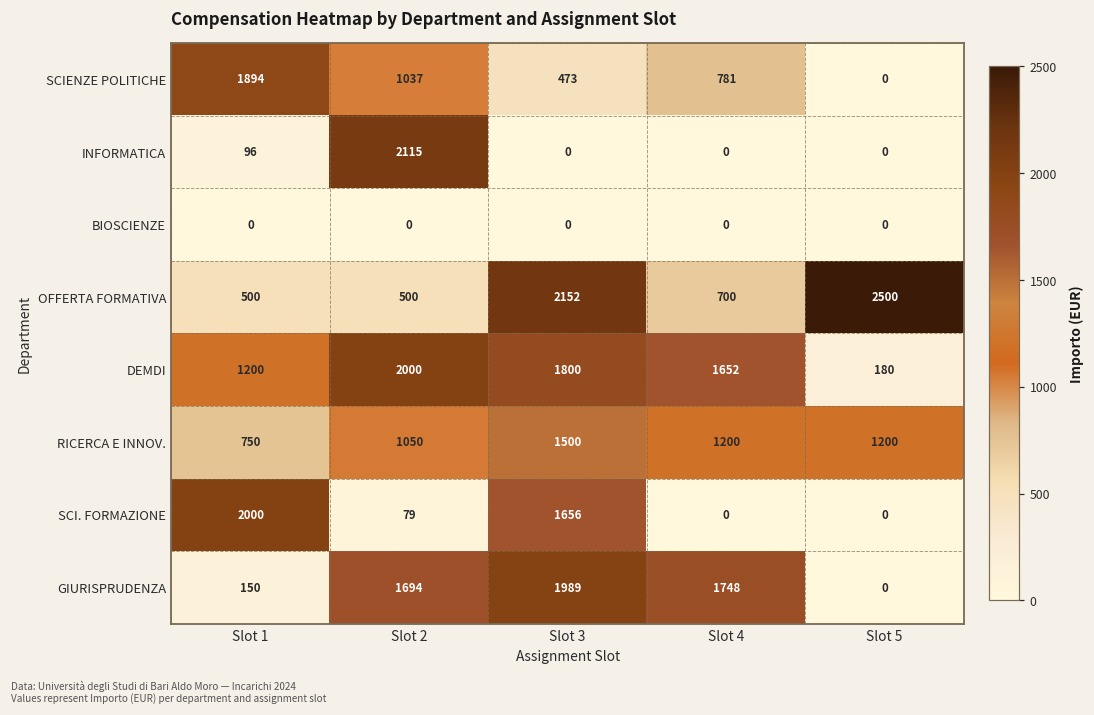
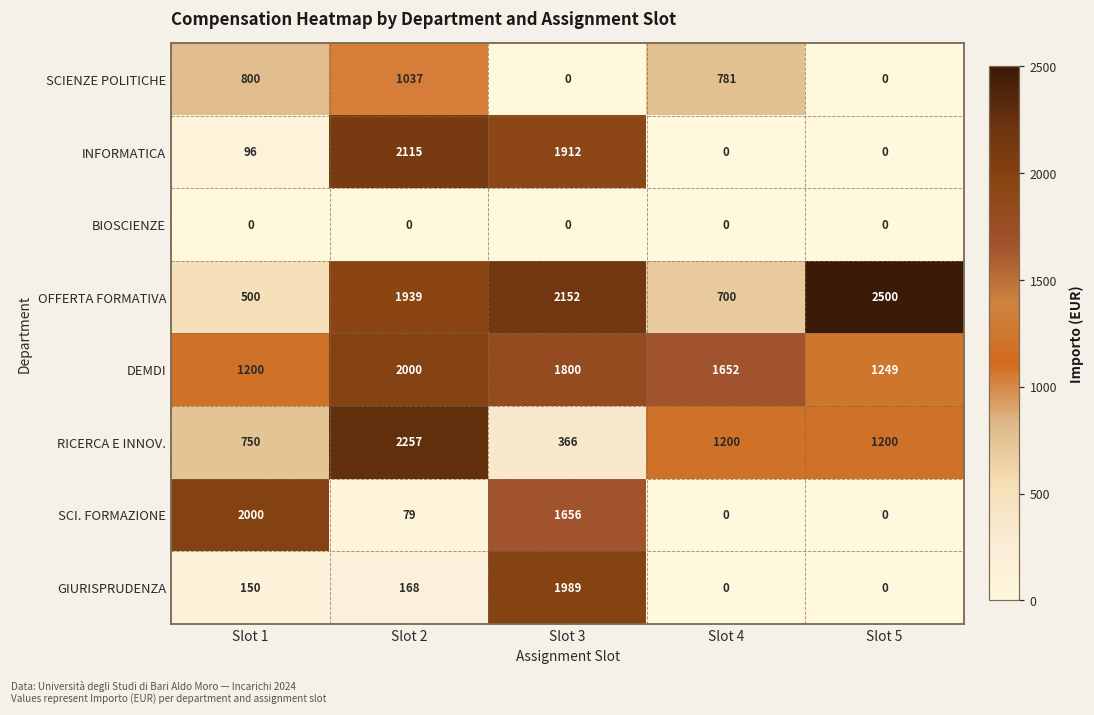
SCIENZE POLITICHE, Slot 1: 1894 -> 800
SCIENZE POLITICHE, Slot 3: 473 -> 0
INFORMATICA, Slot 3: 0 -> 1912
OFFERTA FORMATIVA, Slot 2: 500 -> 1939
DEMDI, Slot 5: 180 -> 1249
RICERCA E INNOV., Slot 2: 1050 -> 2257
RICERCA E INNOV., Slot 3: 1500 -> 366
GIURISPRUDENZA, Slot 2: 1694 -> 168
GIURISPRUDENZA, Slot 4: 1748 -> 0
